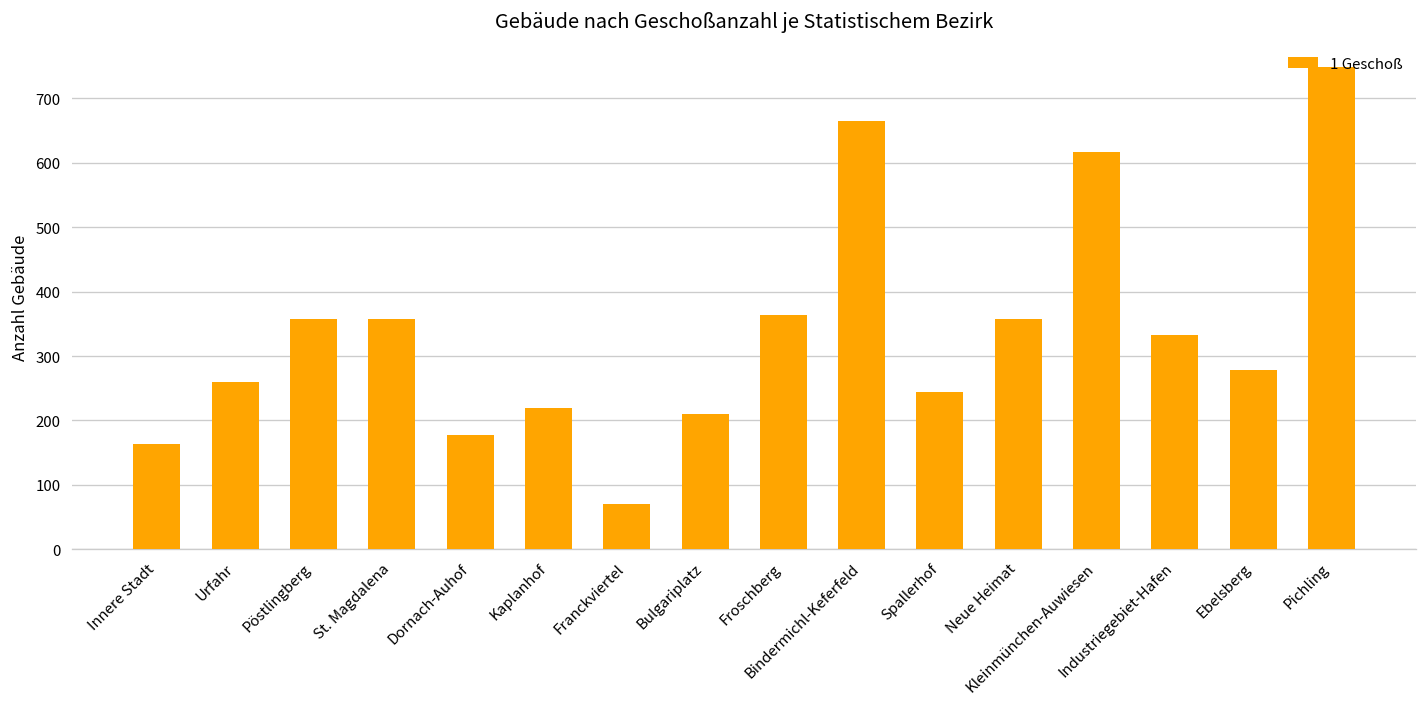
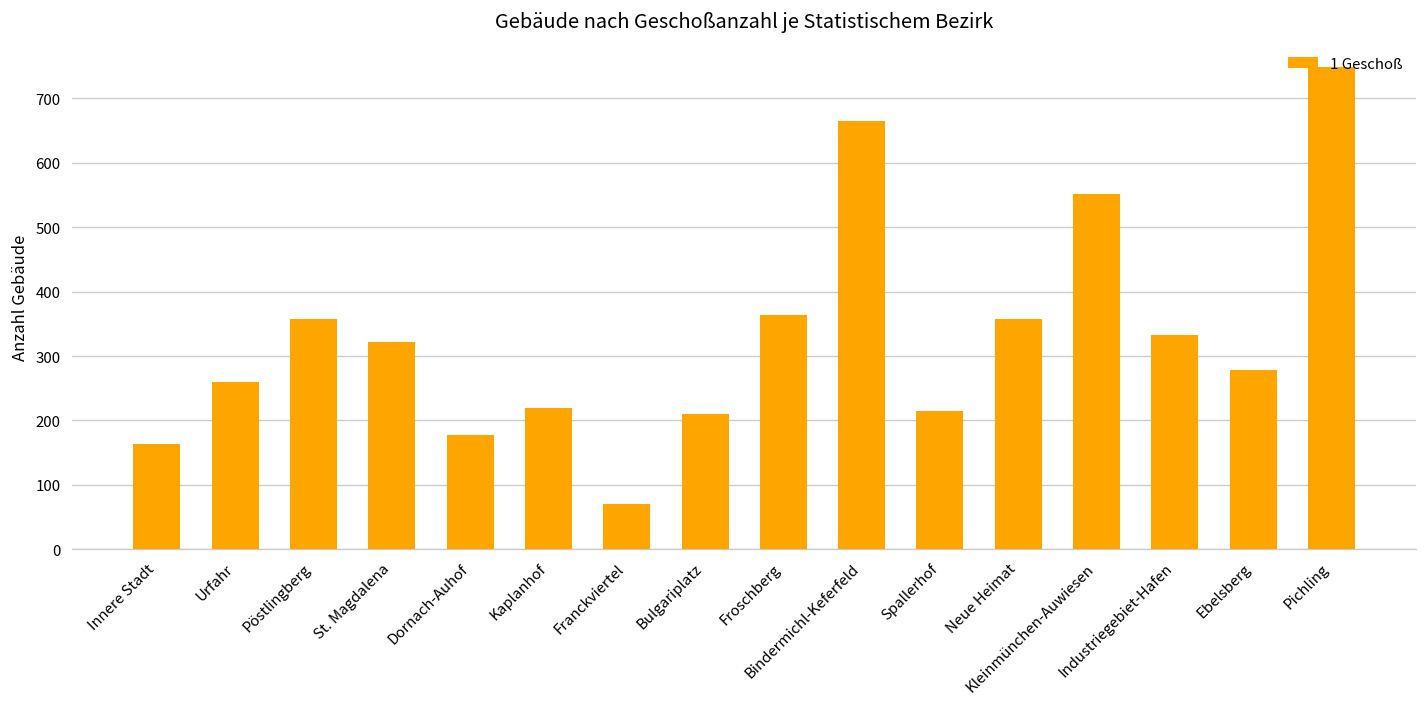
St. Magdalena: 360 -> 320
Spallerhof: 240 -> 220
Kleinmünchen-Auwiesen: 620 -> 550
